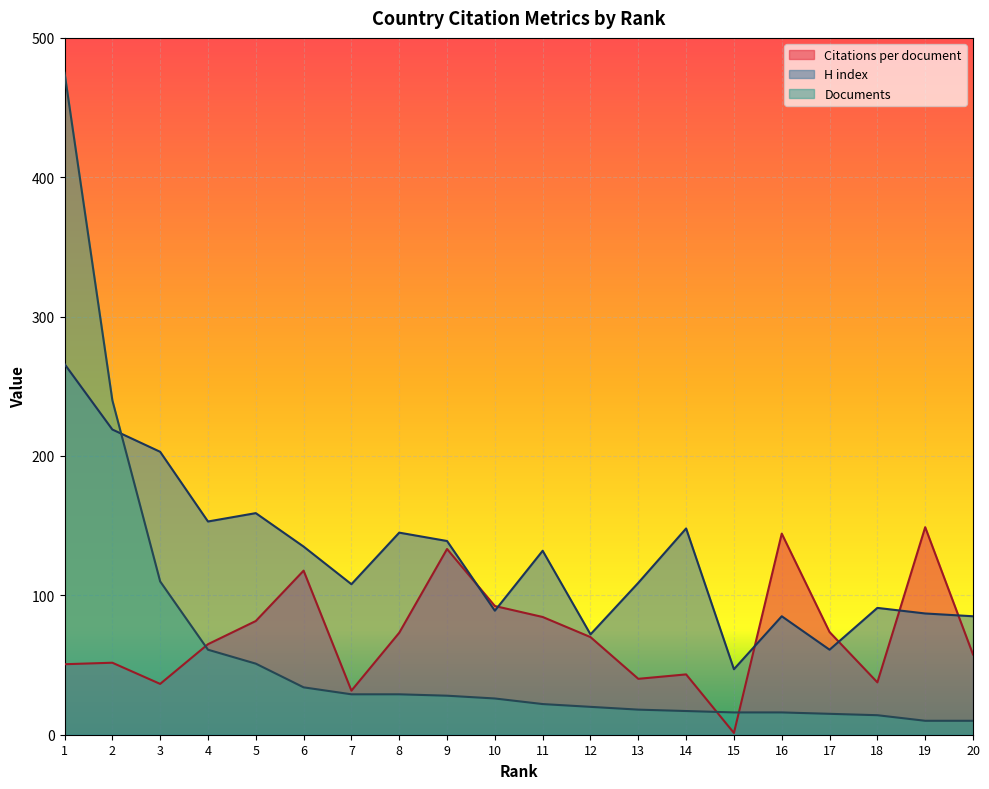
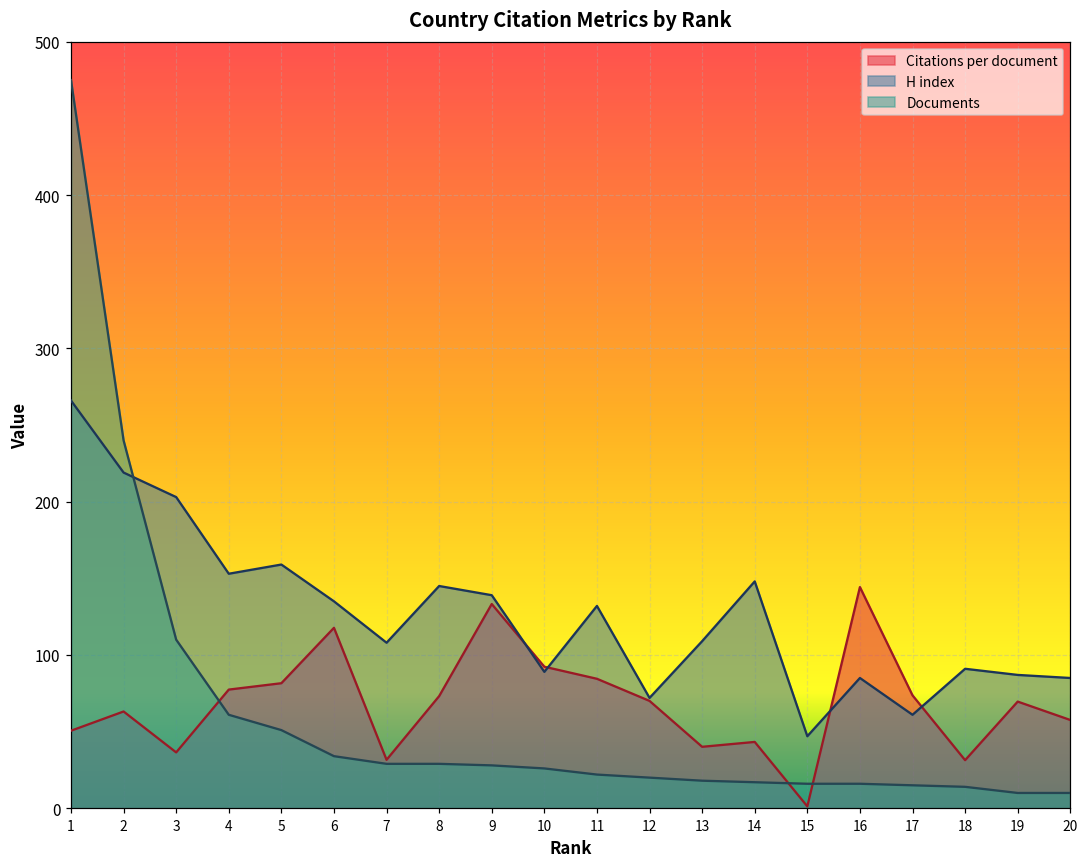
Citations per document, 2: 52 -> 63
Citations per document, 4: 65 -> 77
Citations per document, 18: 38 -> 31
Citations per document, 19: 149 -> 70
